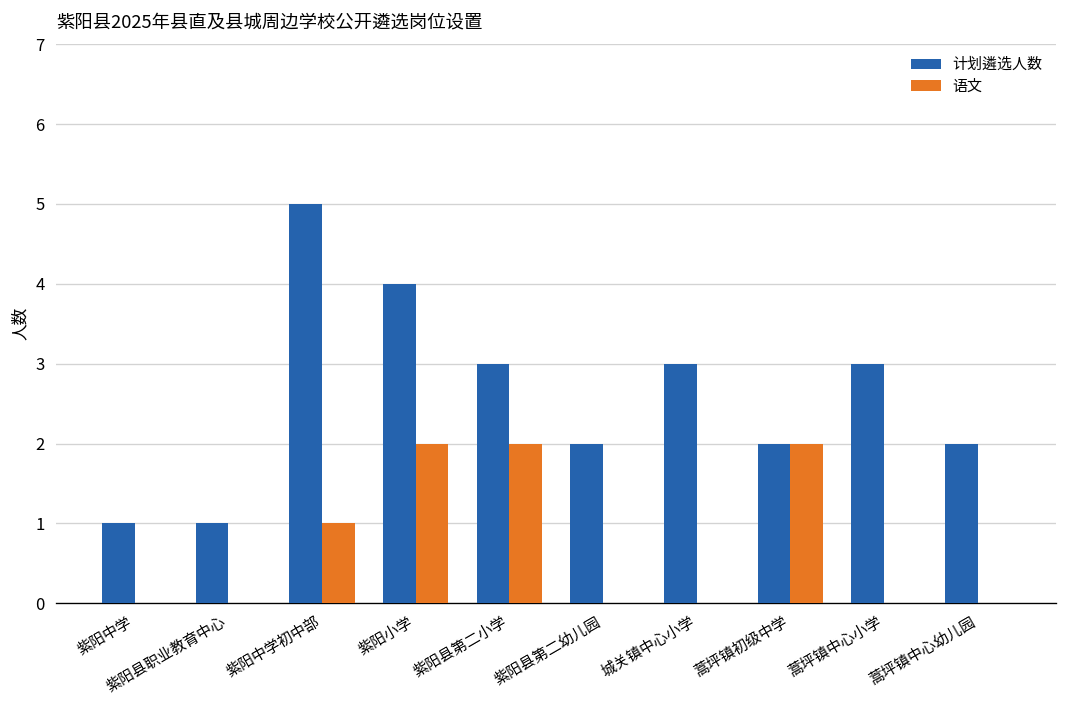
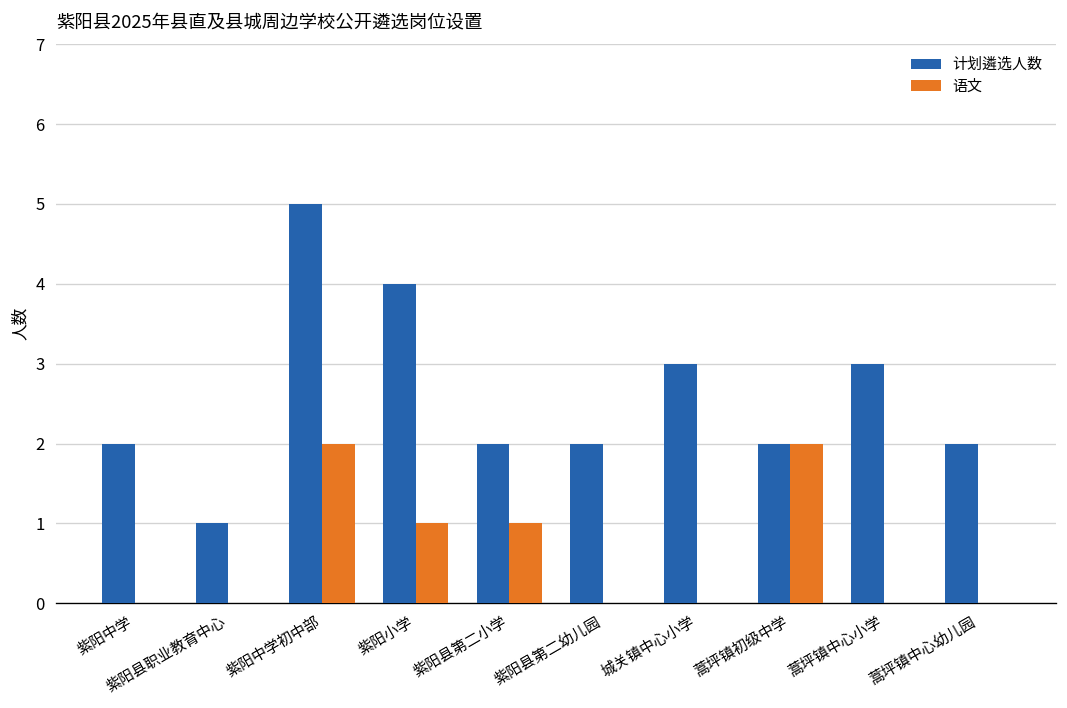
计划遴选人数, 紫阳中学: 1 -> 2
语文, 紫阳中学初中部: 1 -> 2
语文, 紫阳小学: 2 -> 1
计划遴选人数, 紫阳县第二小学: 3 -> 2
语文, 紫阳县第二小学: 2 -> 1
